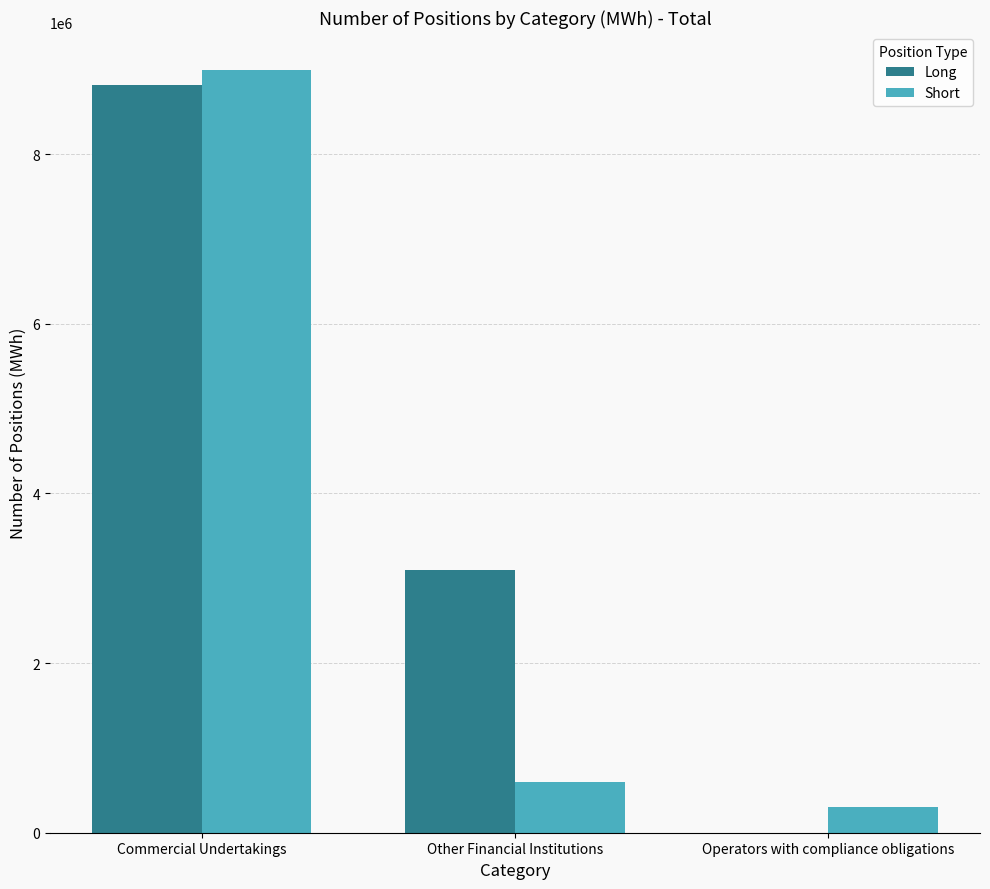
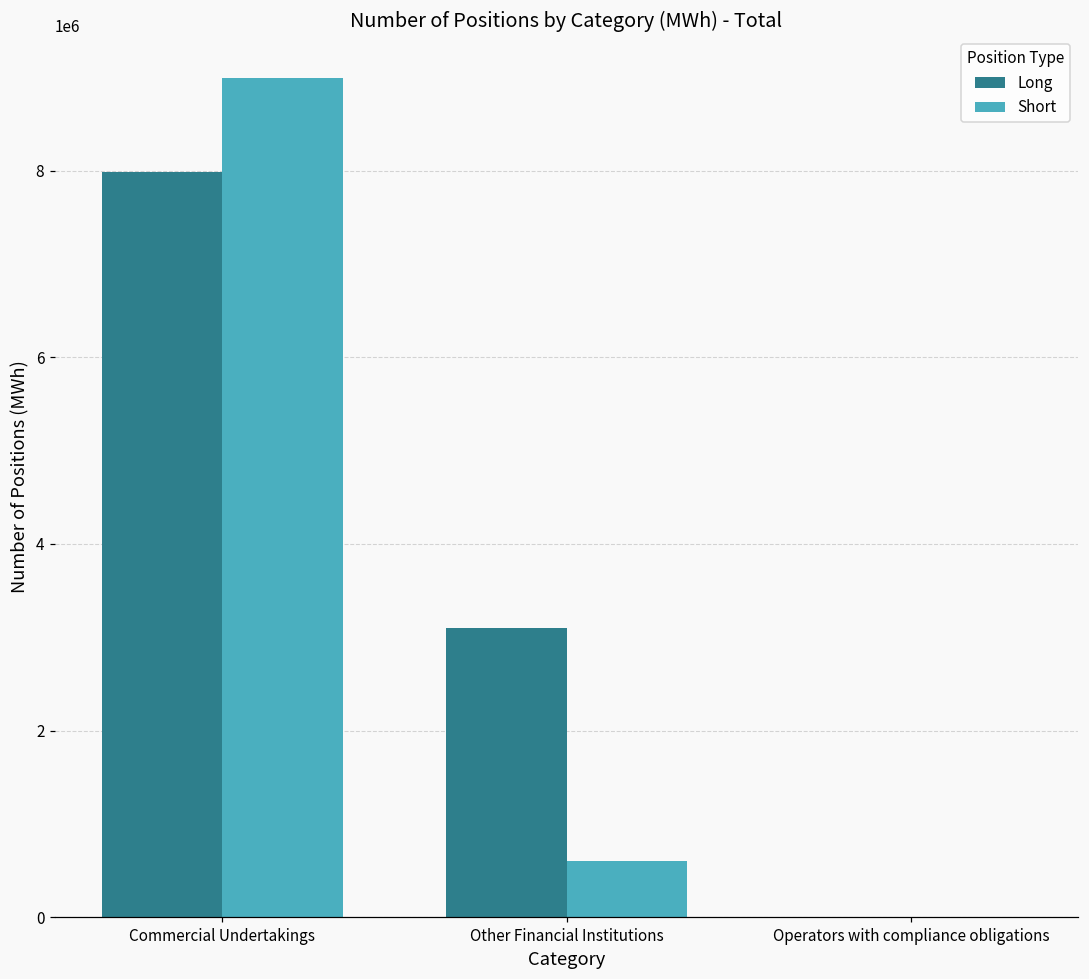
Long, Commercial Undertakings: 8800000 -> 8000000
Short, Operators with compliance obligations: 300000 -> 0
